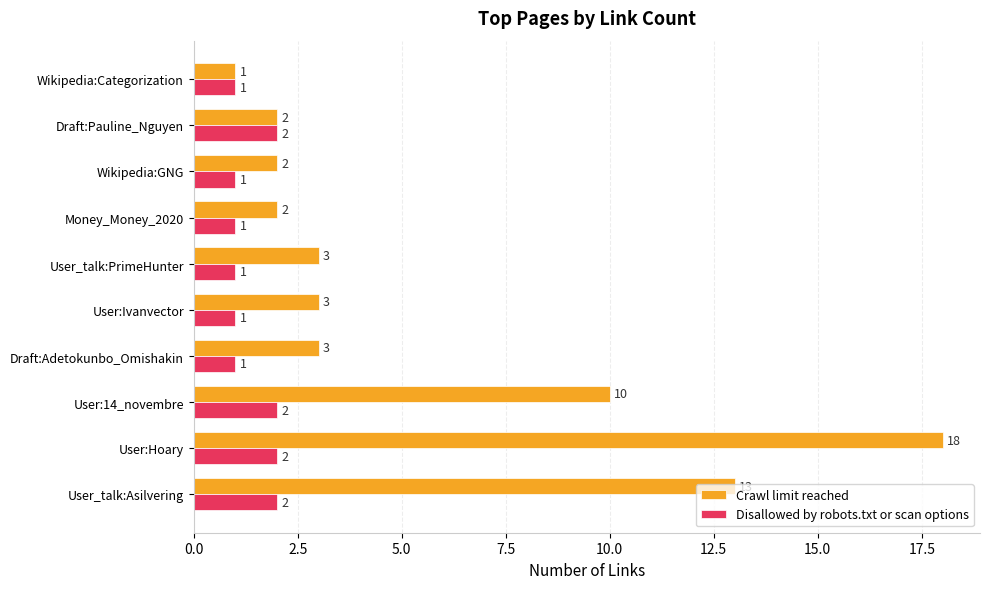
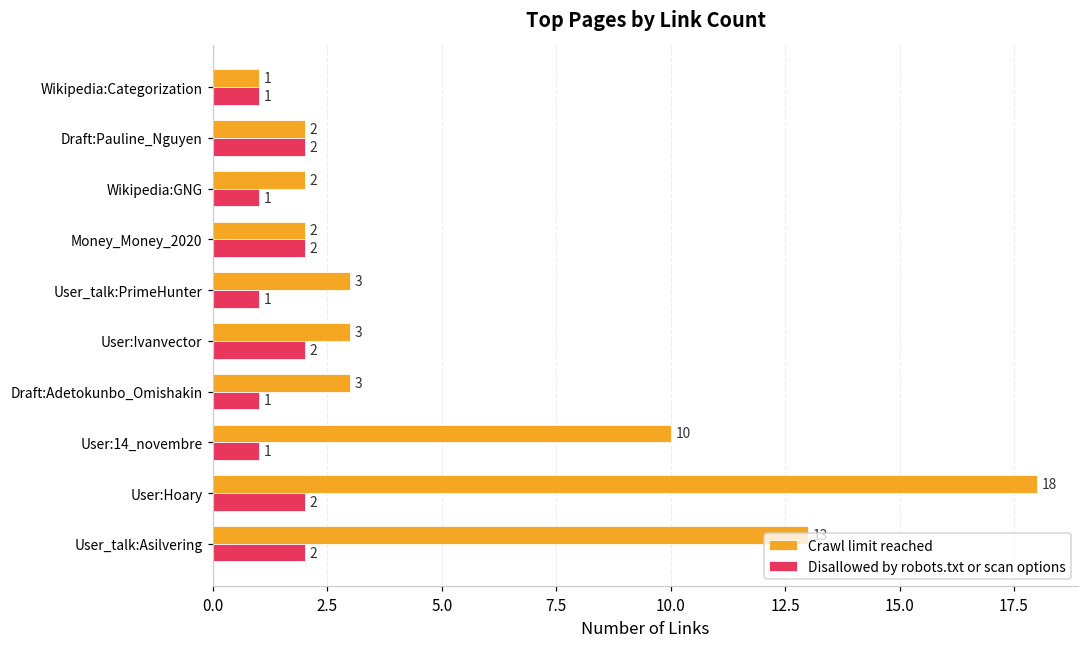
Disallowed by robots.txt or scan options, Money_Money_2020: 1 -> 2
Disallowed by robots.txt or scan options, User:Ivanvector: 1 -> 2
Disallowed by robots.txt or scan options, User:14_novembre: 2 -> 1
